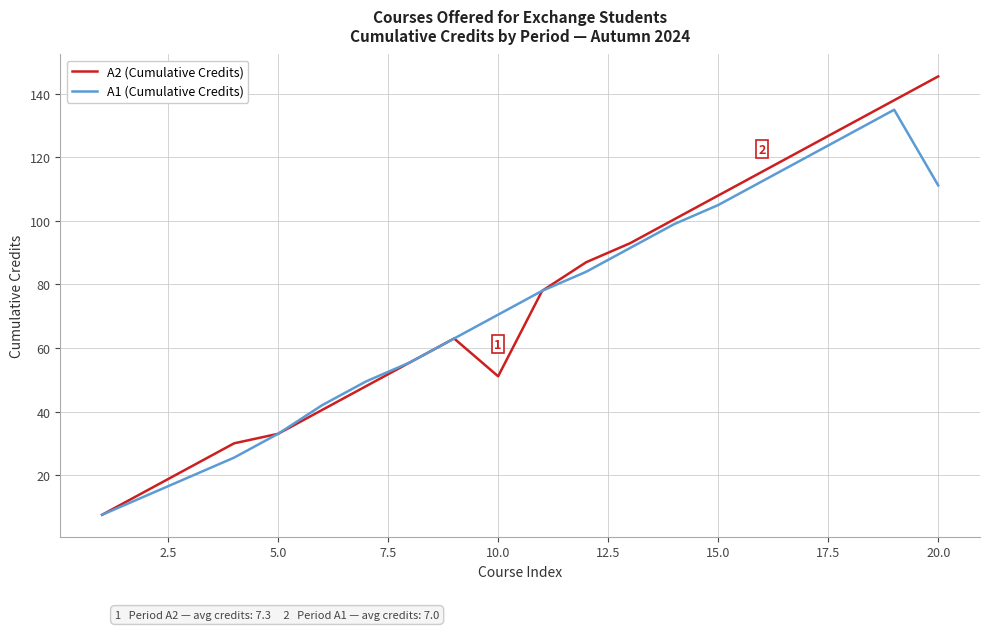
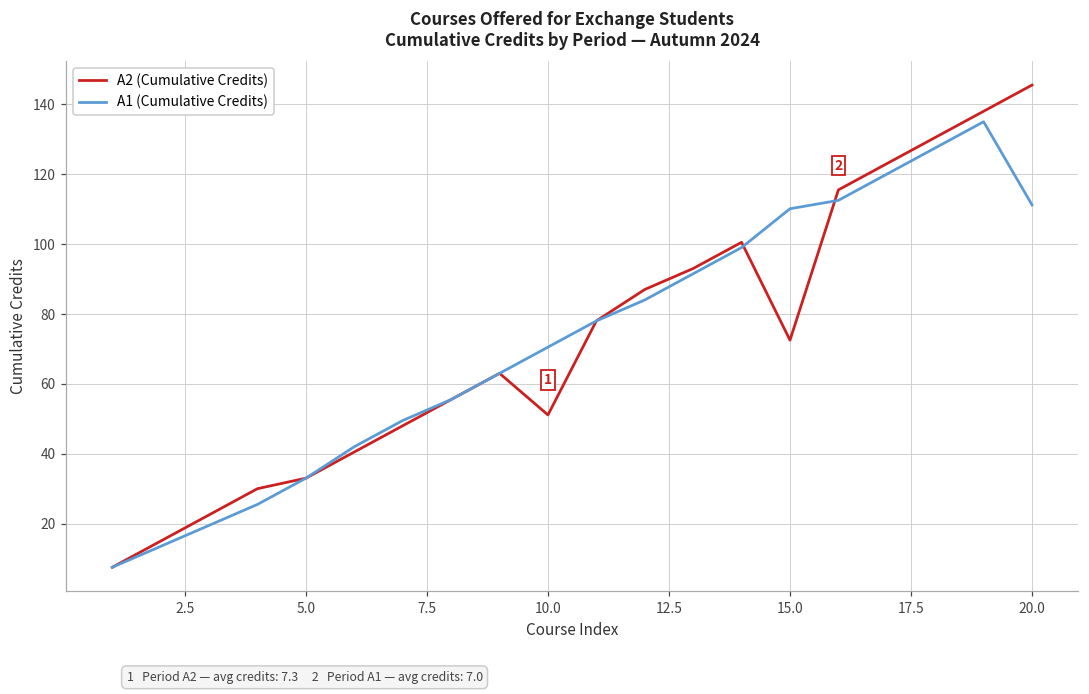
A2 (Cumulative Credits), 15.0: 108 -> 73
A1 (Cumulative Credits), 15.0: 105 -> 110
